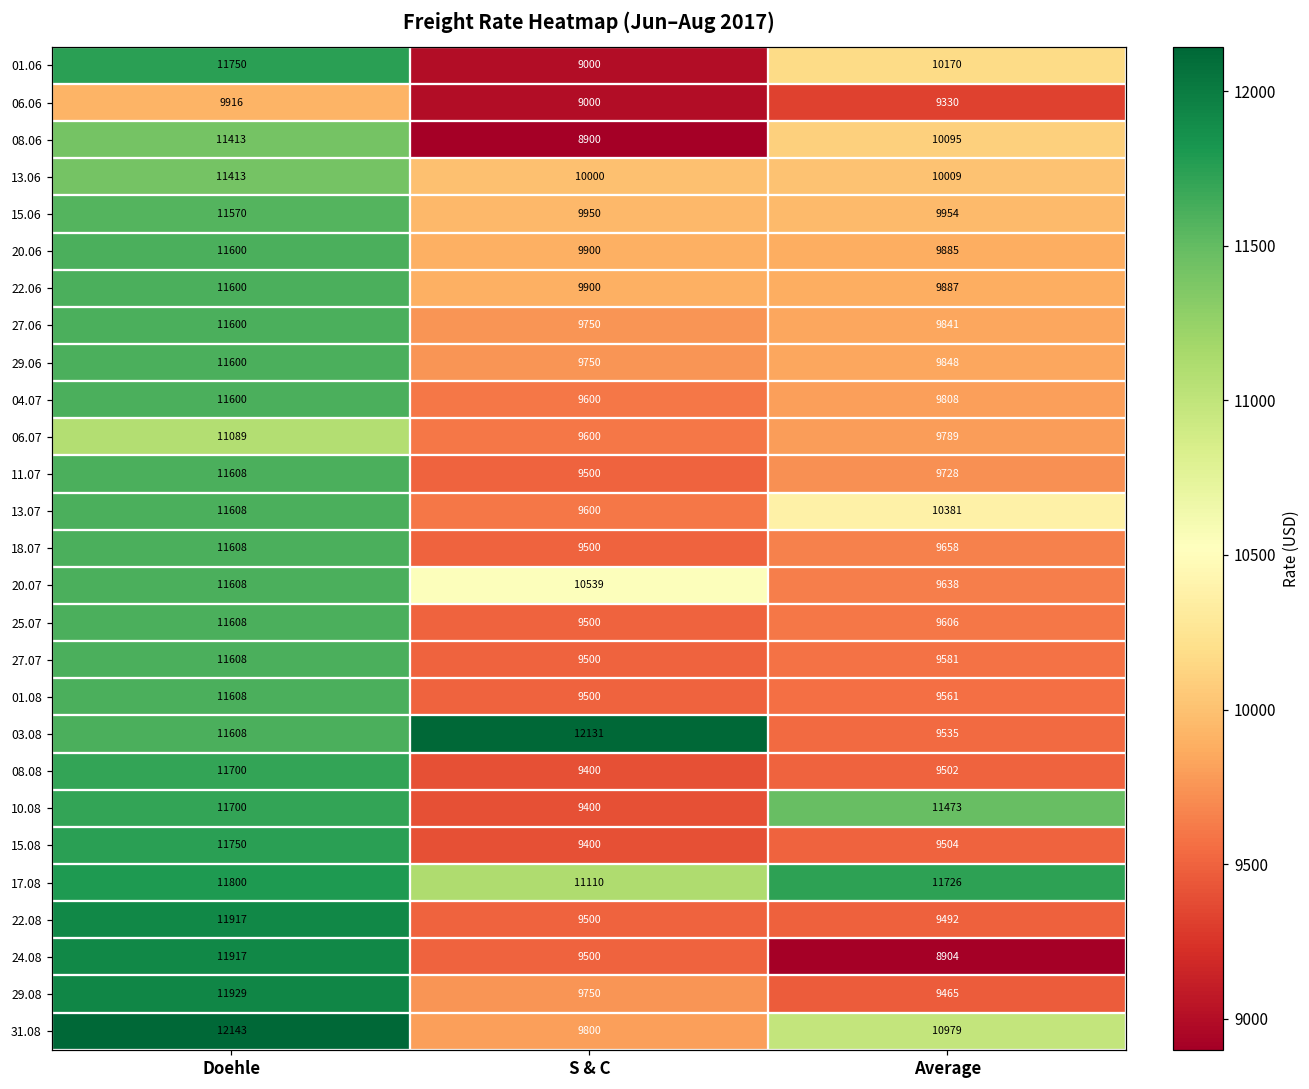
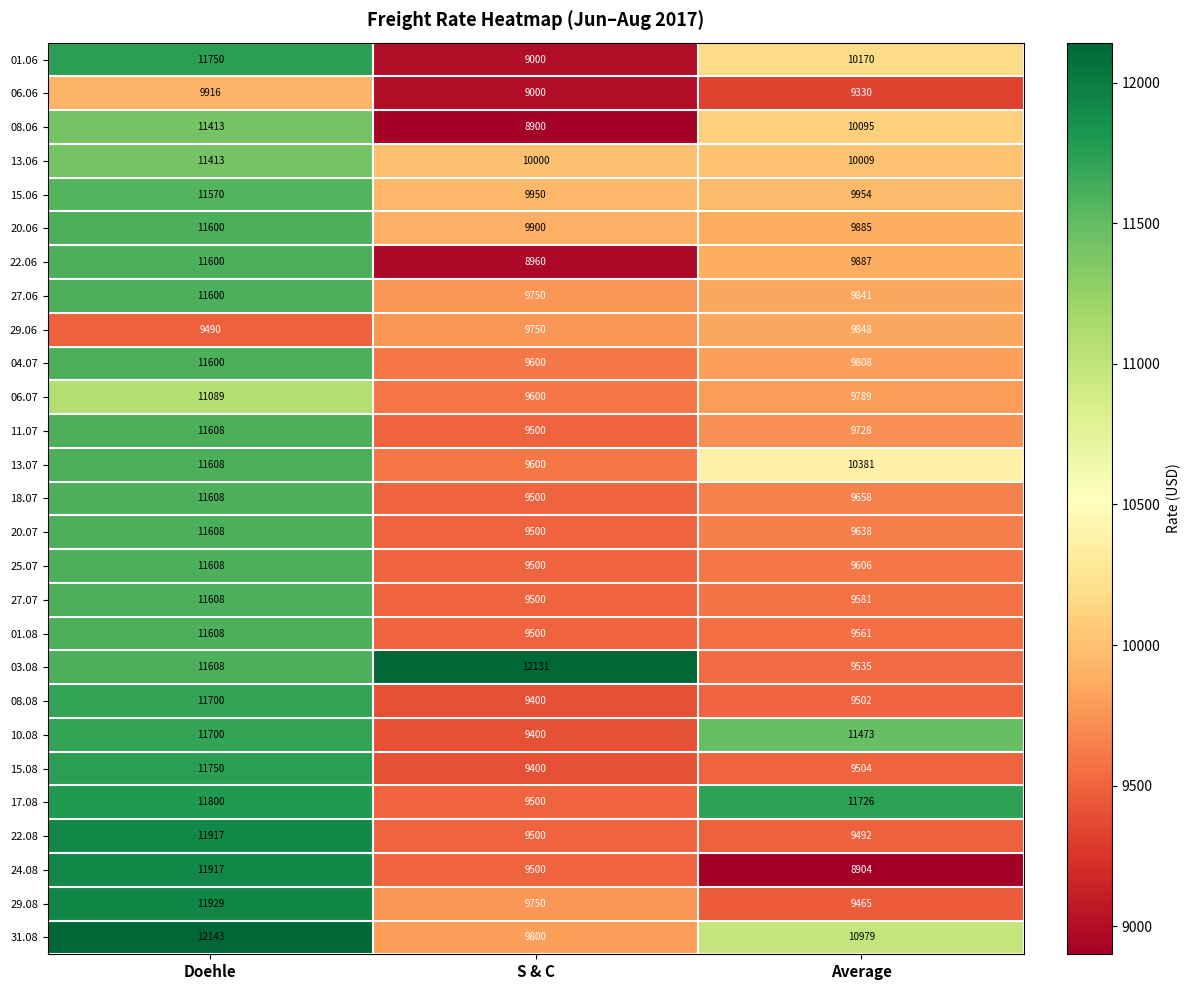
22.06, S & C: 9900 -> 8960
29.06, Doehle: 11600 -> 9490
20.07, S & C: 10539 -> 9500
17.08, S & C: 11110 -> 9500
